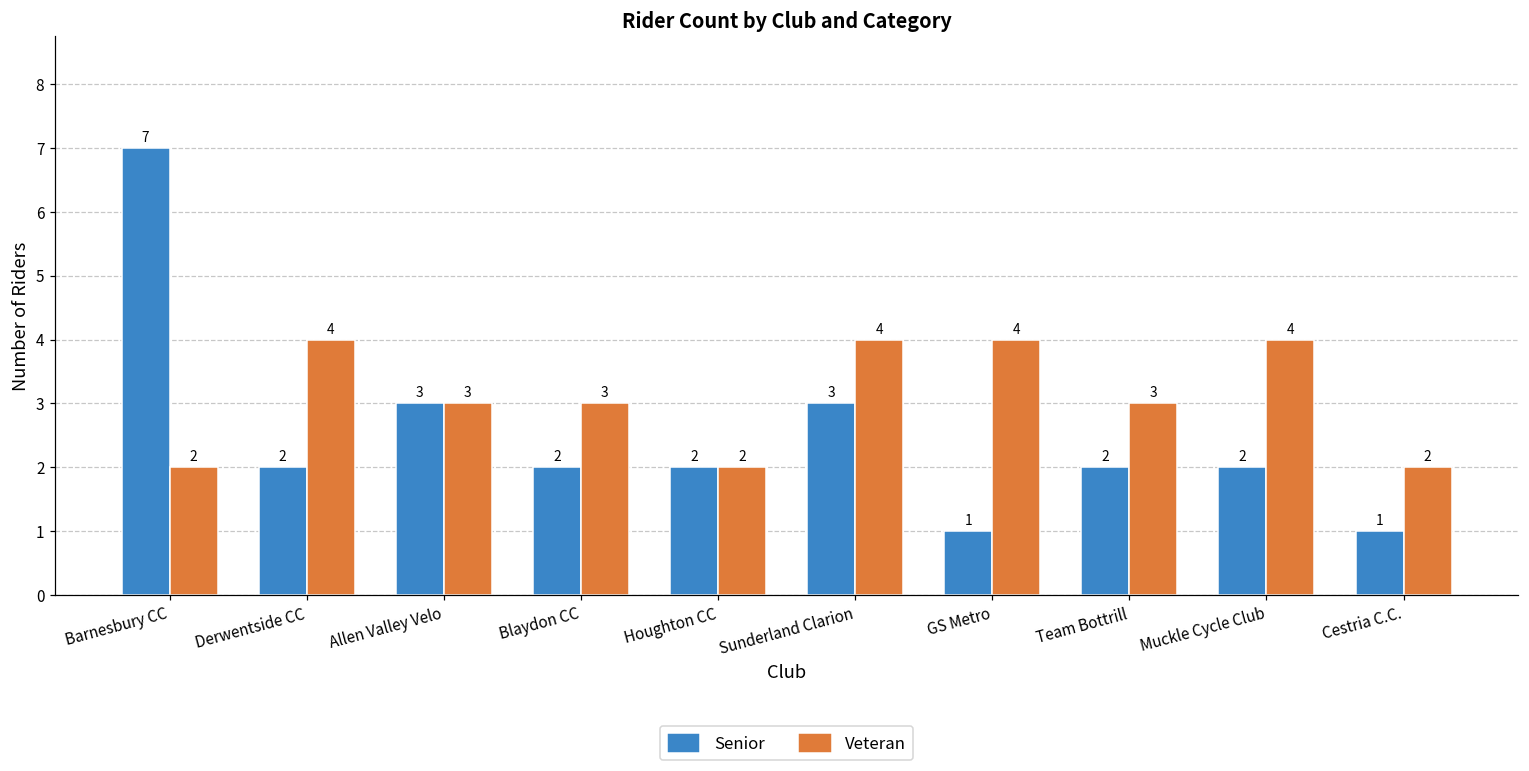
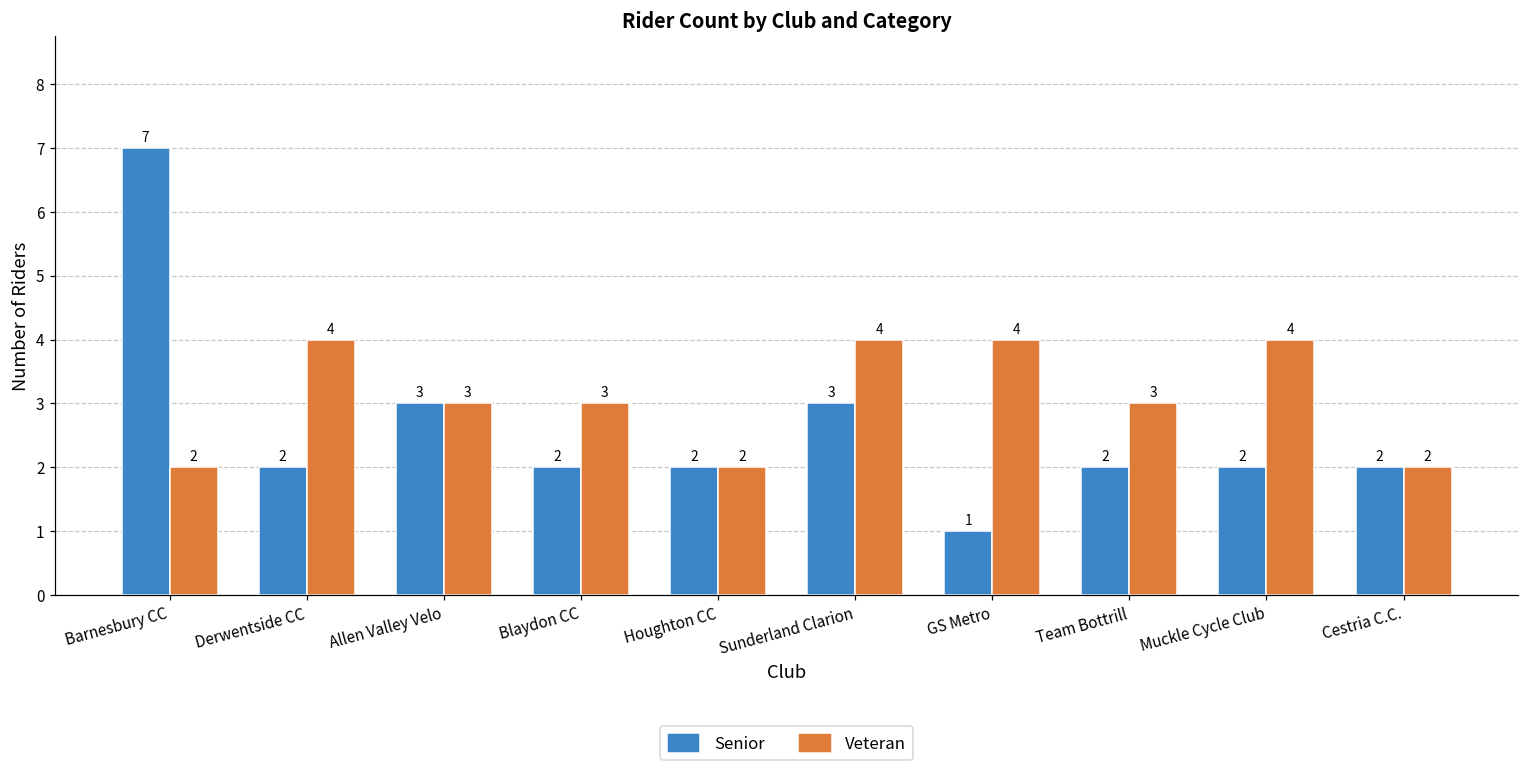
Senior, Cestria C.C.: 1 -> 2
